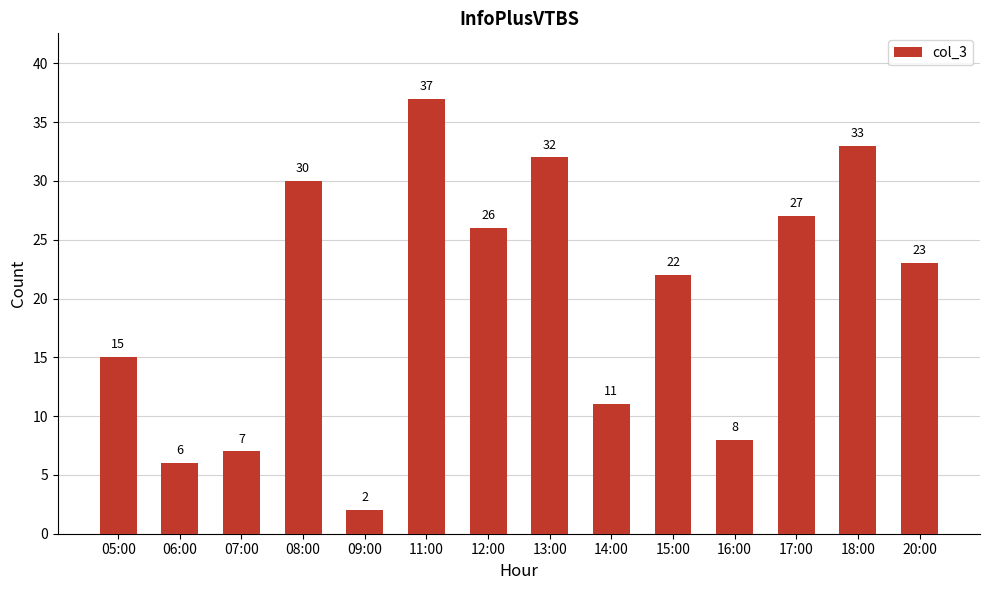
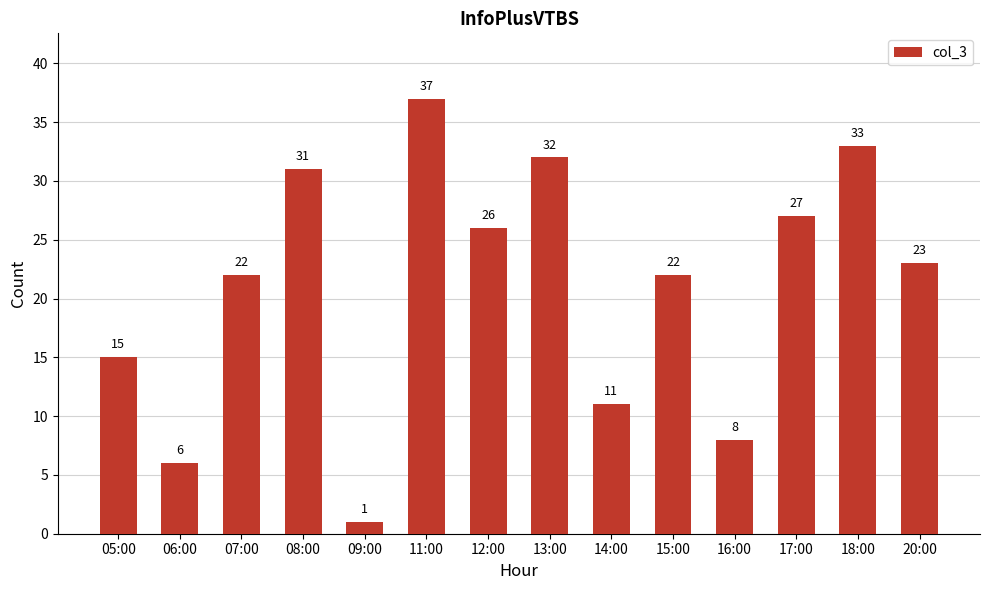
07:00: 7 -> 22
08:00: 30 -> 31
09:00: 2 -> 1
